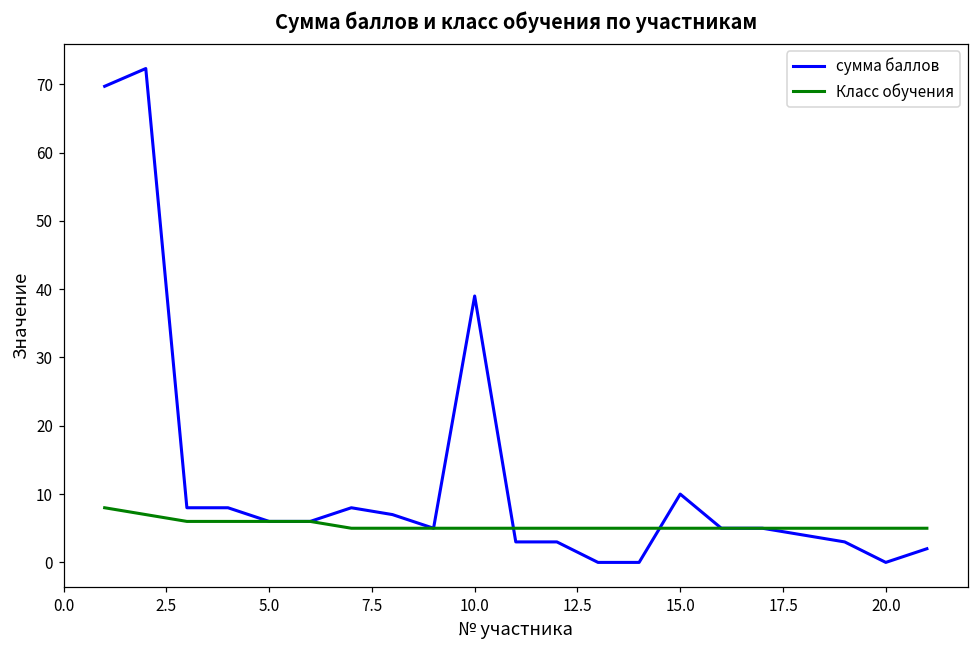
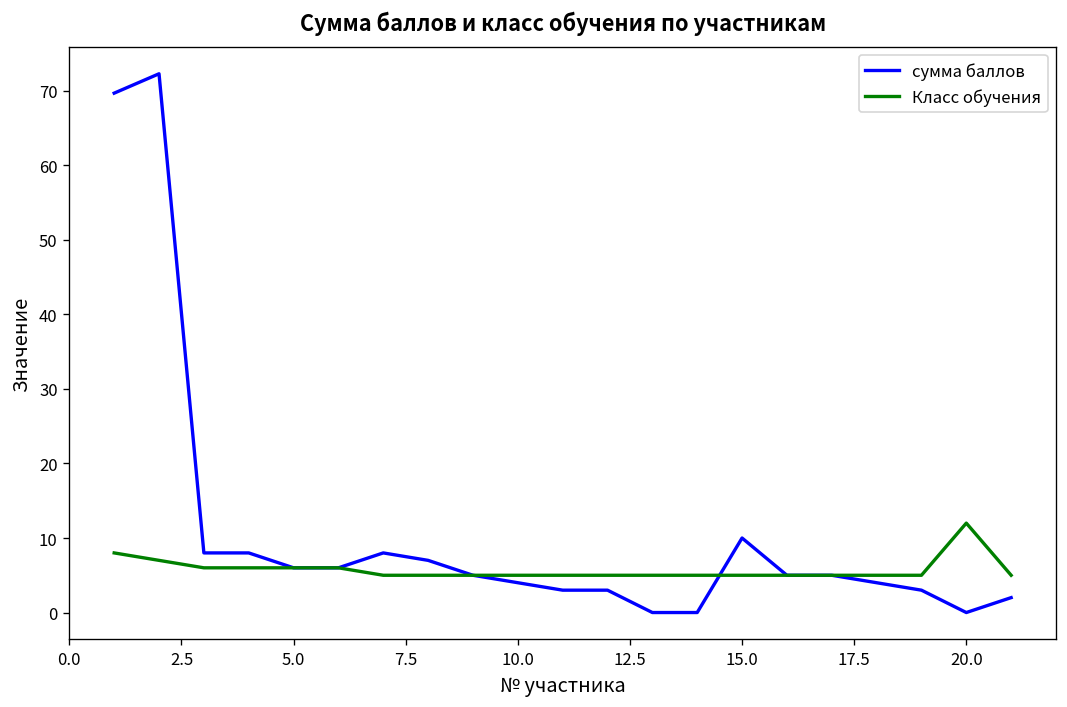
сумма баллов, 10.0: 39 -> 4
Класс обучения, 20.0: 5 -> 12
